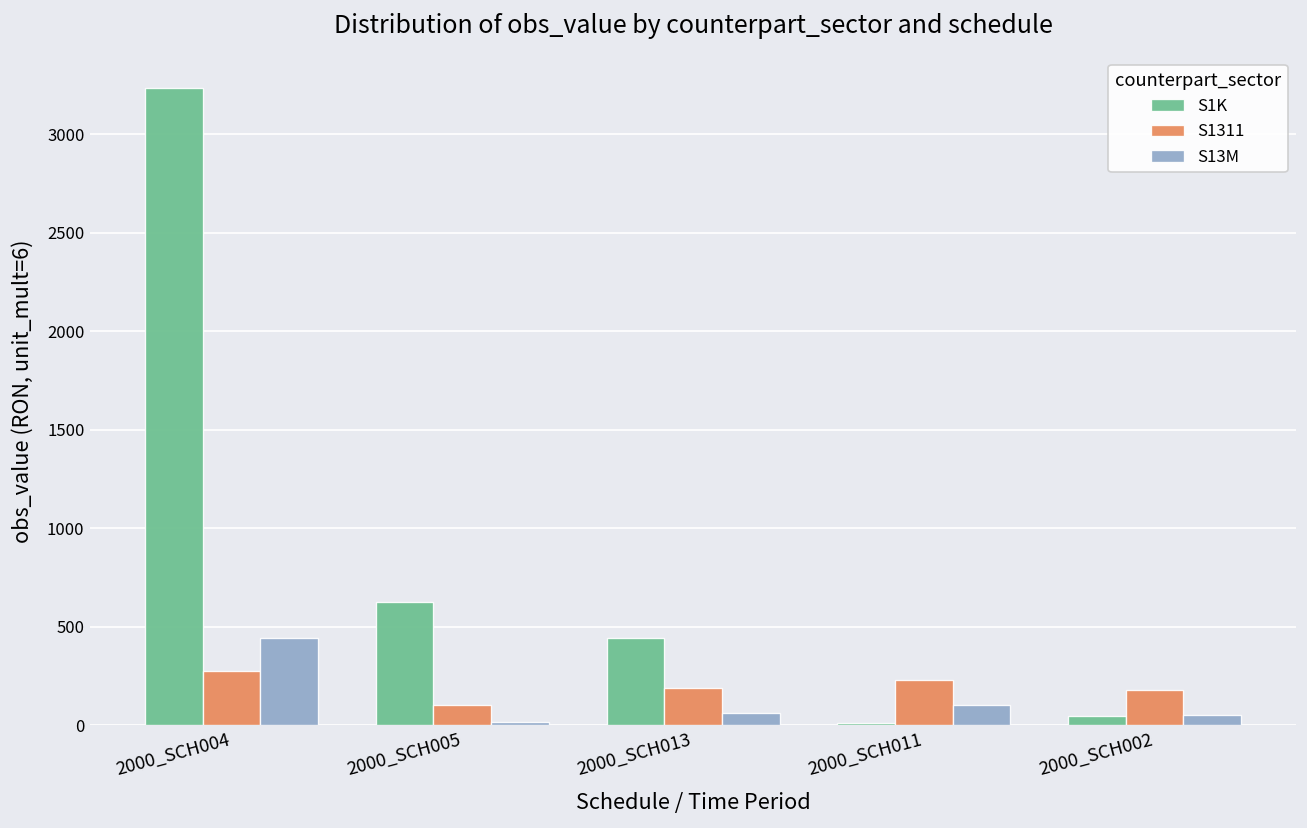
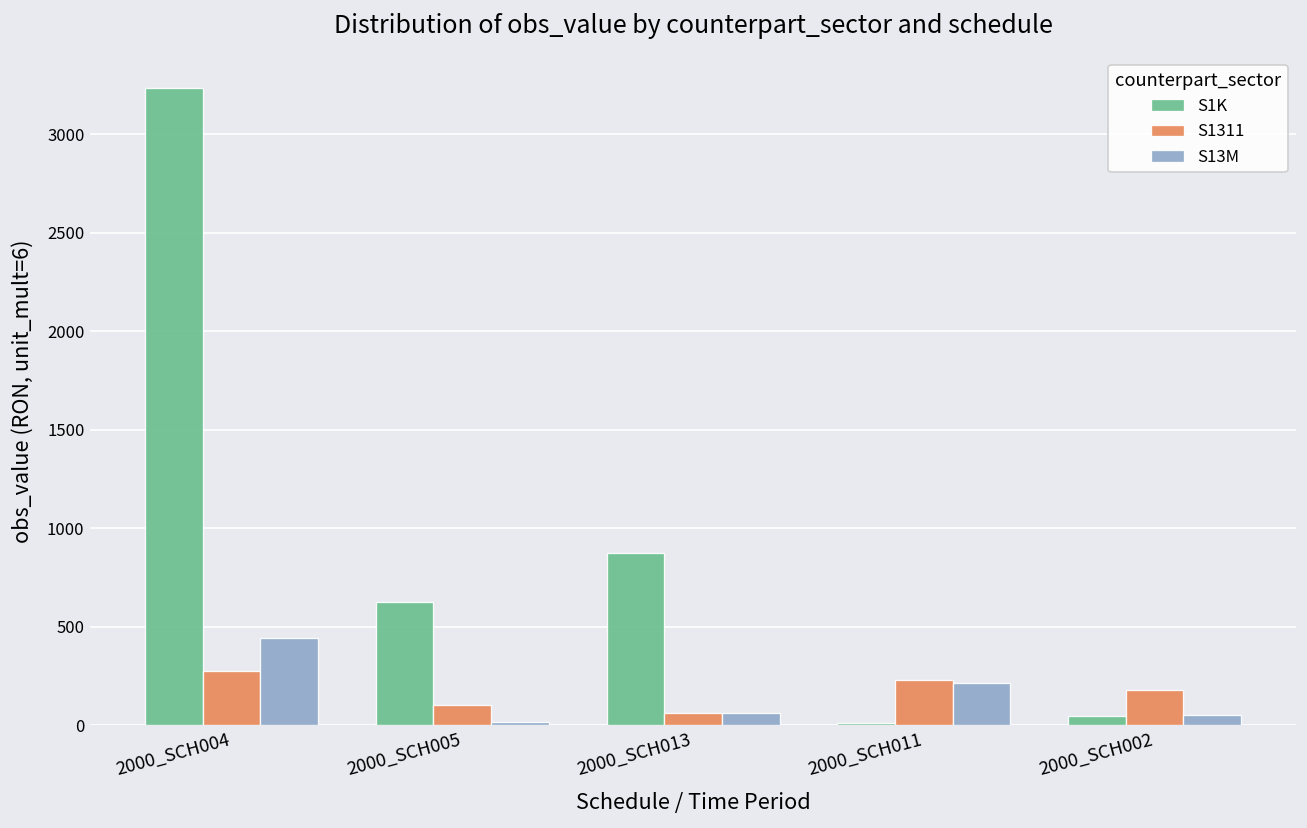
S1K, 2000_SCH013: 440 -> 870
S1311, 2000_SCH013: 190 -> 60
S13M, 2000_SCH011: 100 -> 220
